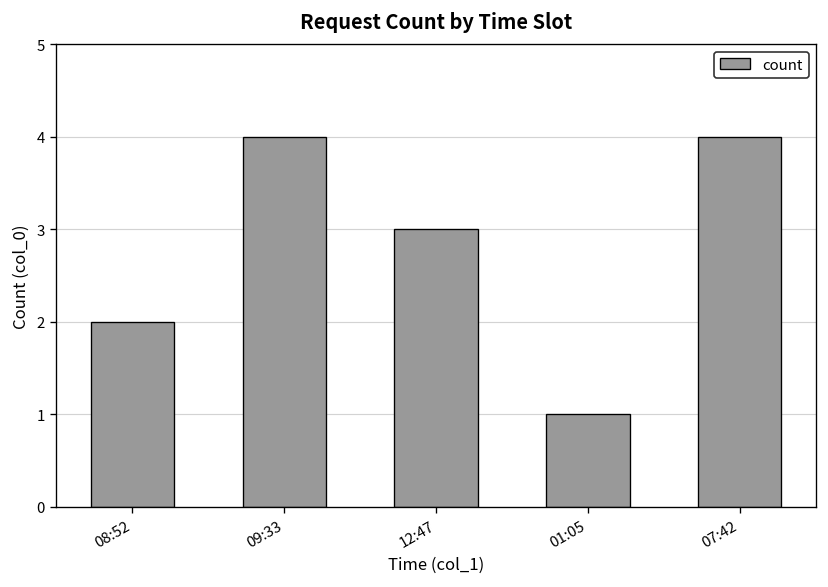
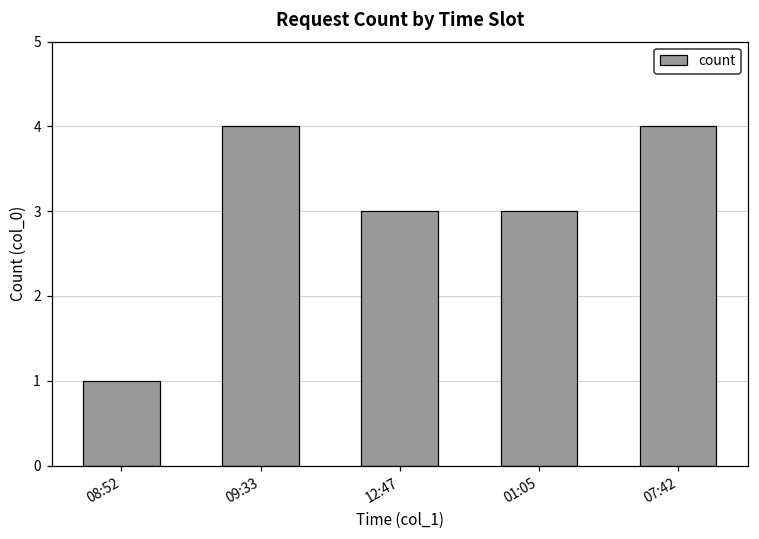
08:52: 2 -> 1
01:05: 1 -> 3
